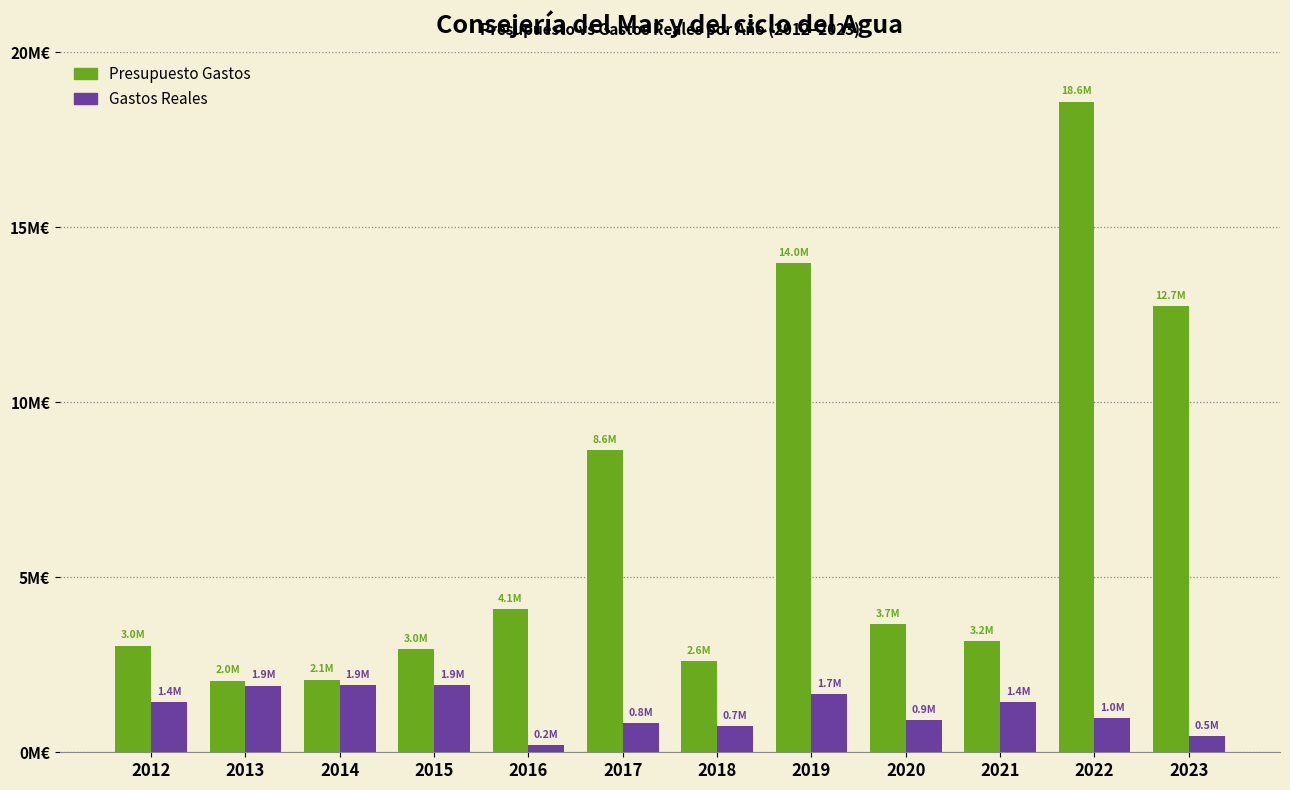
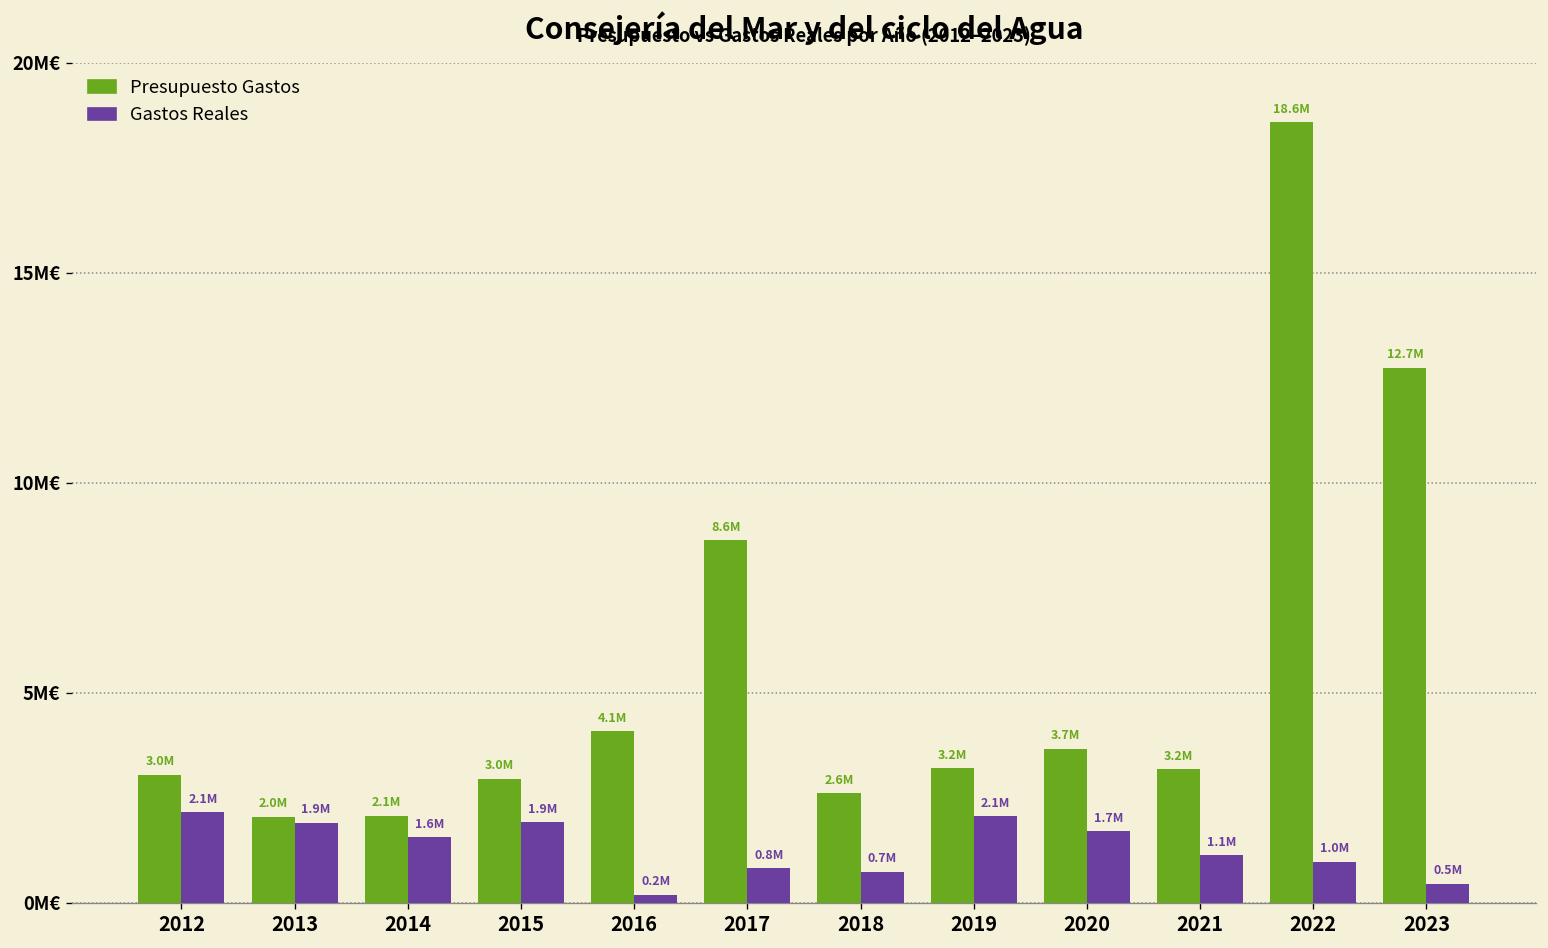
Gastos Reales, 2012: 1.4M -> 2.1M
Gastos Reales, 2014: 1.9M -> 1.6M
Presupuesto Gastos, 2019: 14.0M -> 3.2M
Gastos Reales, 2019: 1.7M -> 2.1M
Gastos Reales, 2020: 0.9M -> 1.7M
Gastos Reales, 2021: 1.4M -> 1.1M
